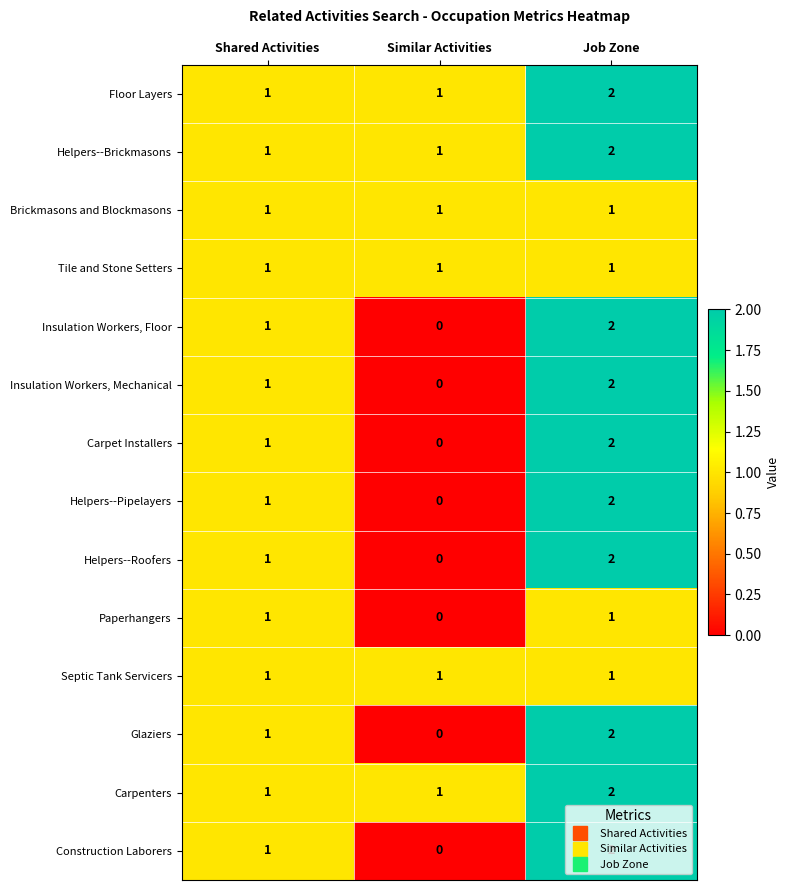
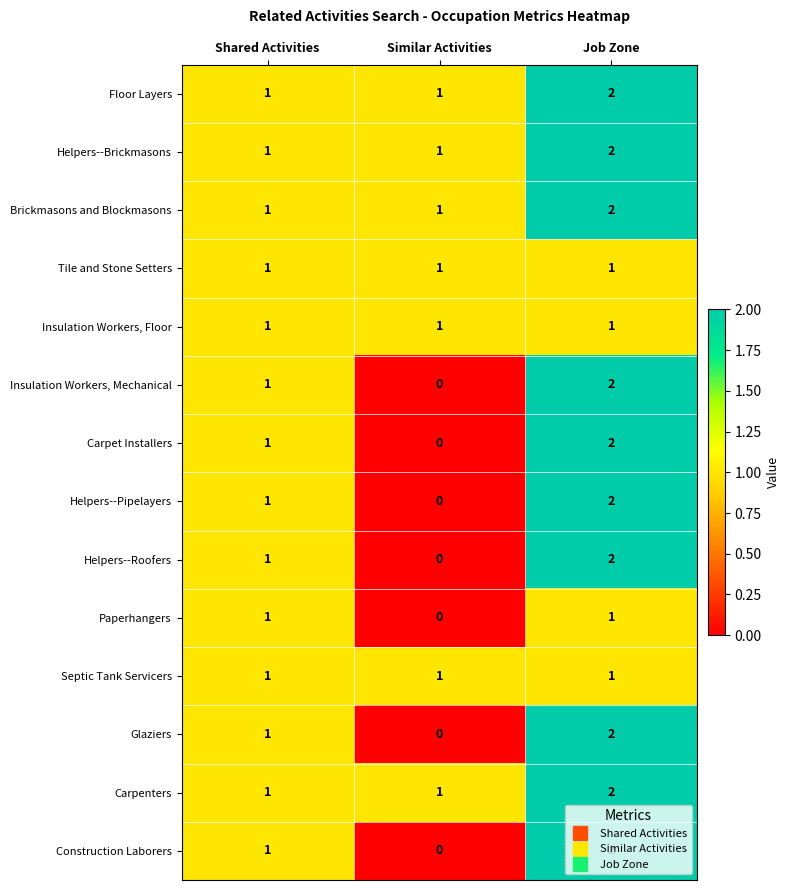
Brickmasons and Blockmasons, Job Zone: 1 -> 2
Insulation Workers, Floor, Similar Activities: 0 -> 1
Insulation Workers, Floor, Job Zone: 2 -> 1
